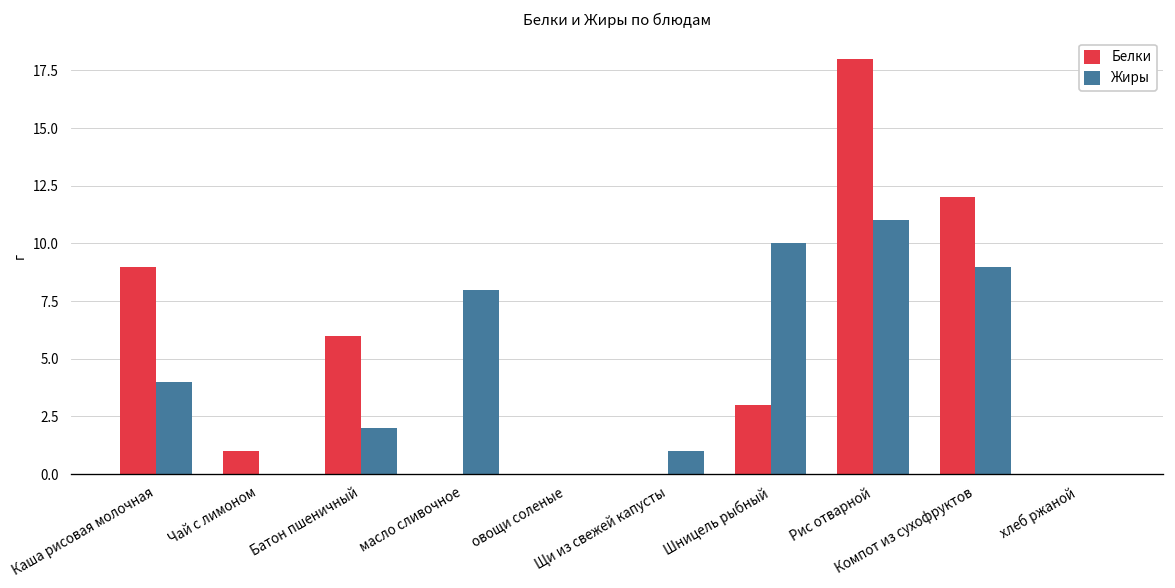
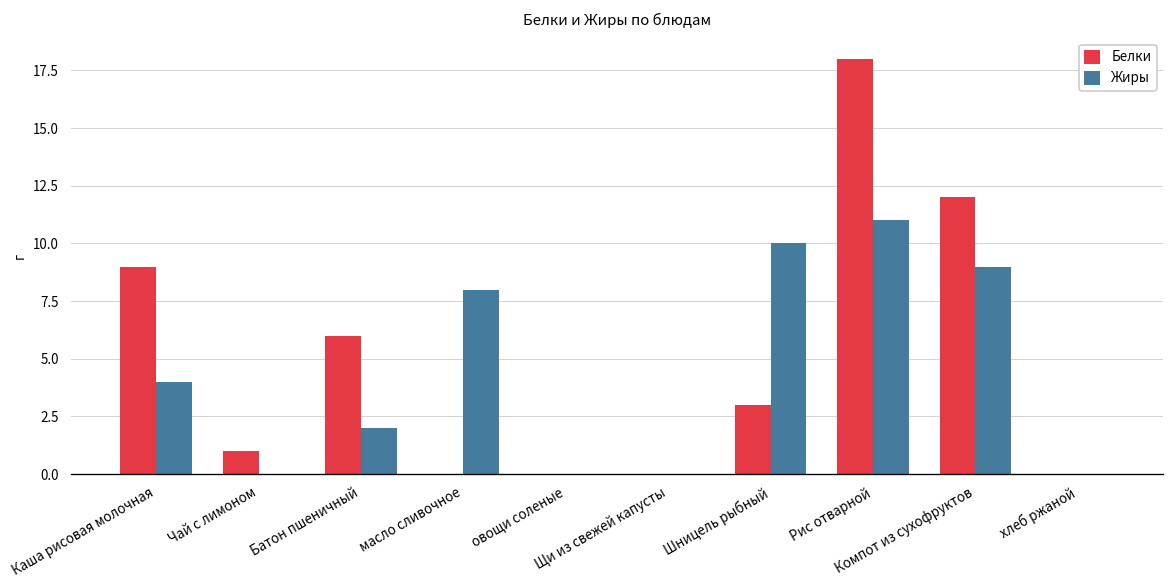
Жиры, Щи из свежей капусты: 1 -> 0
